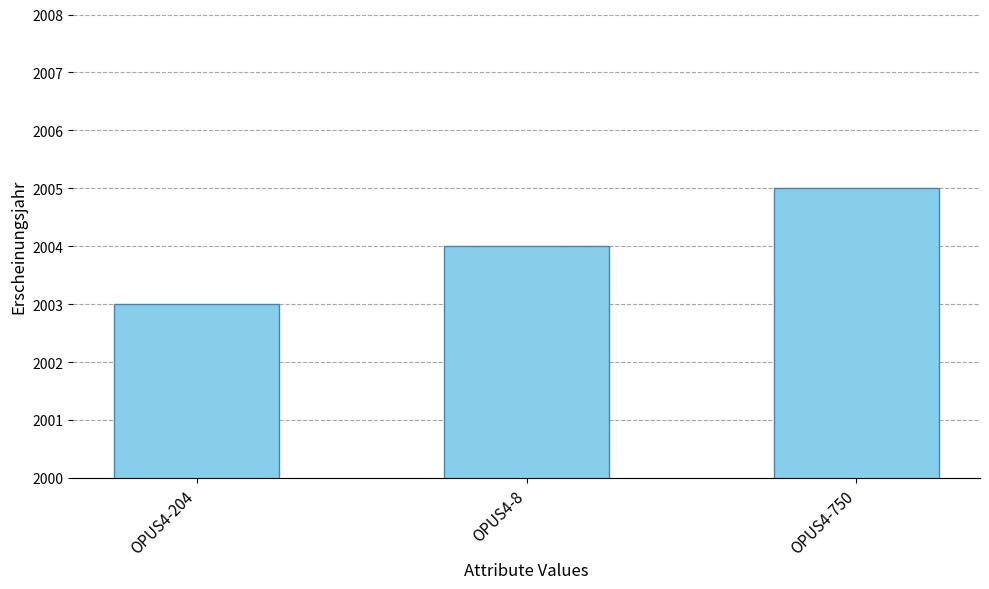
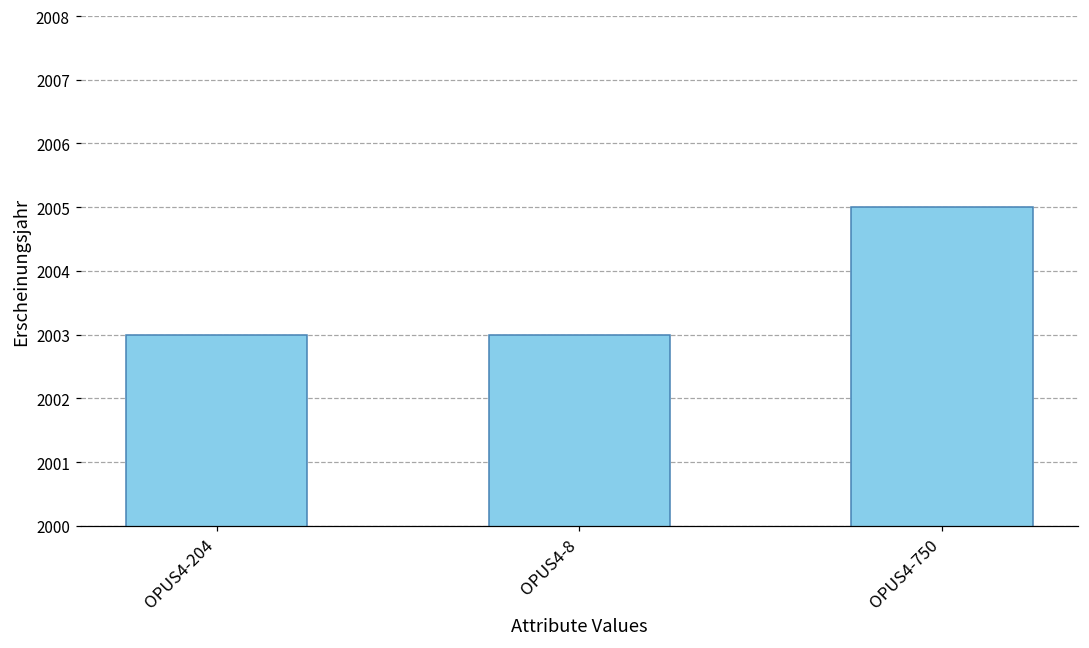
OPUS4-8: 2004 -> 2003
